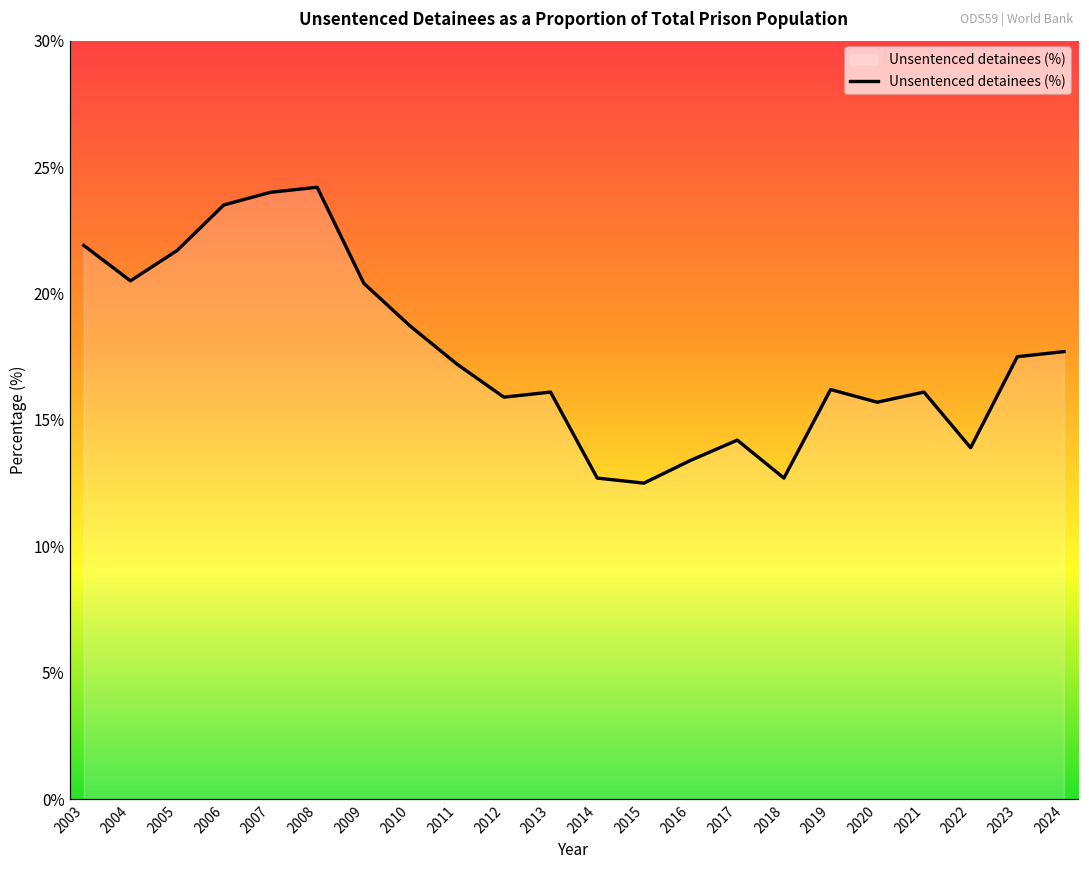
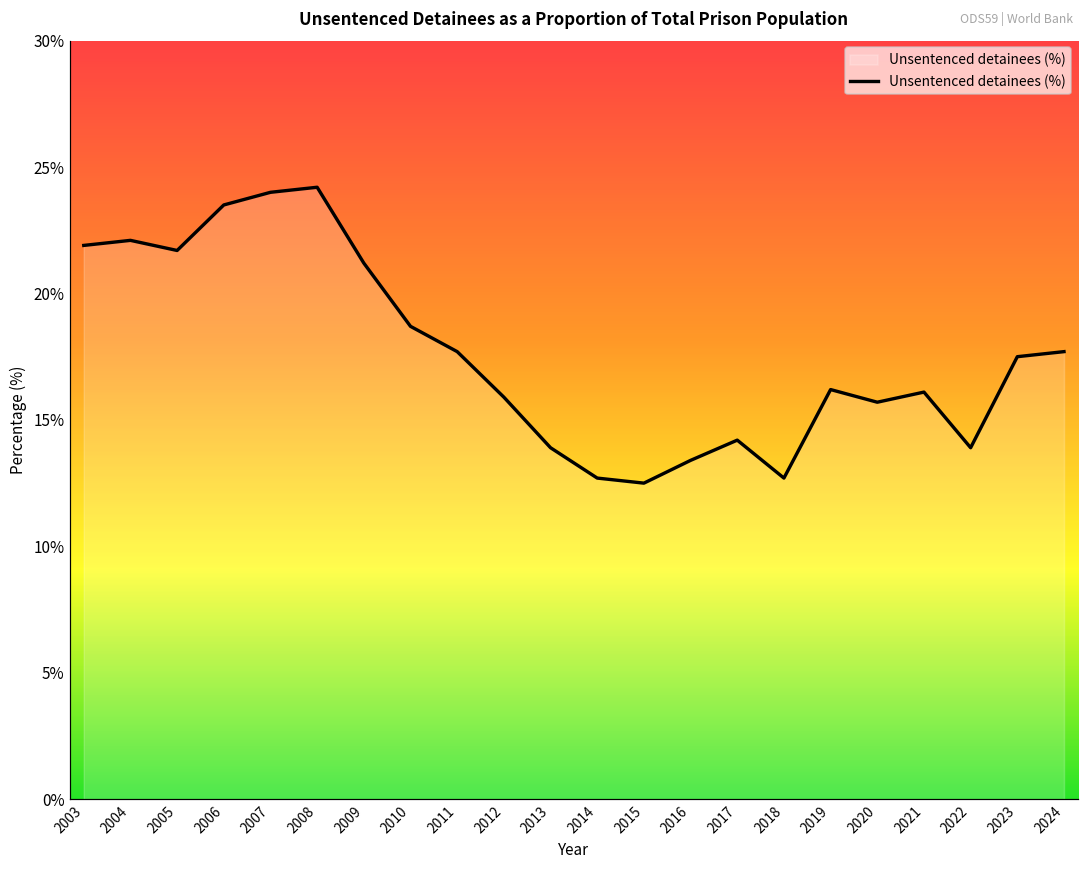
2004: 20.5% -> 22.1%
2009: 20.4% -> 21.2%
2011: 17.2% -> 17.7%
2013: 16.1% -> 13.9%
